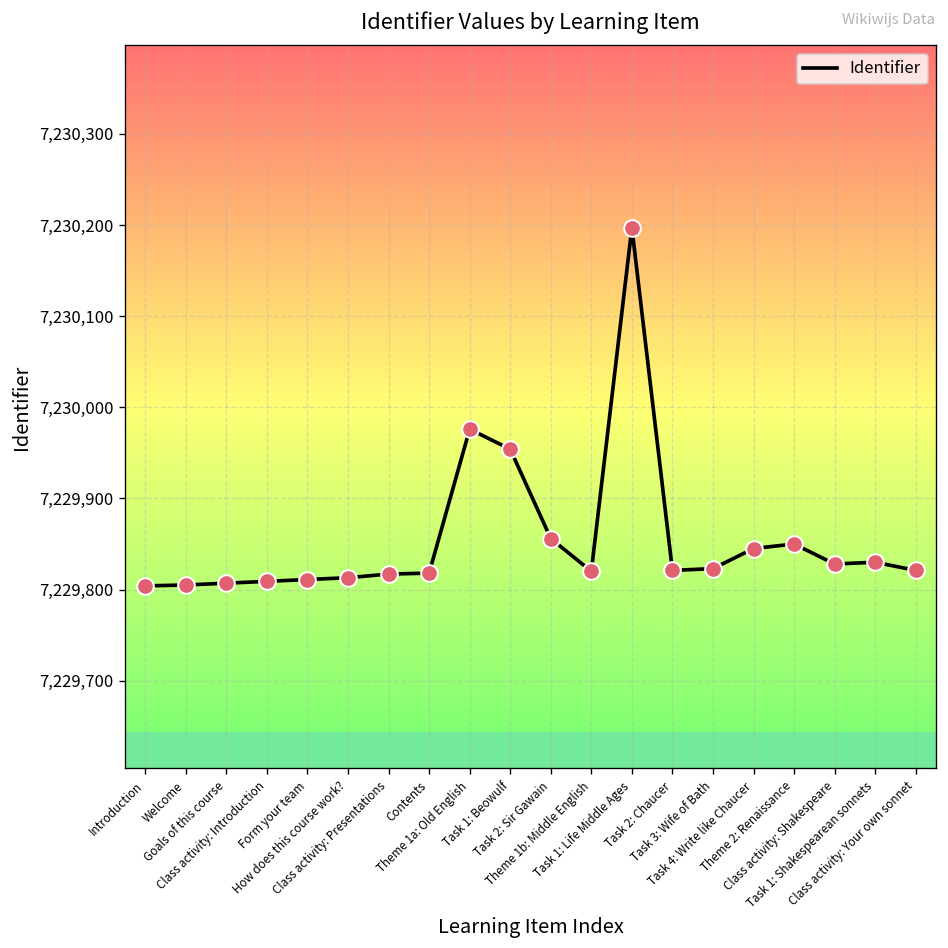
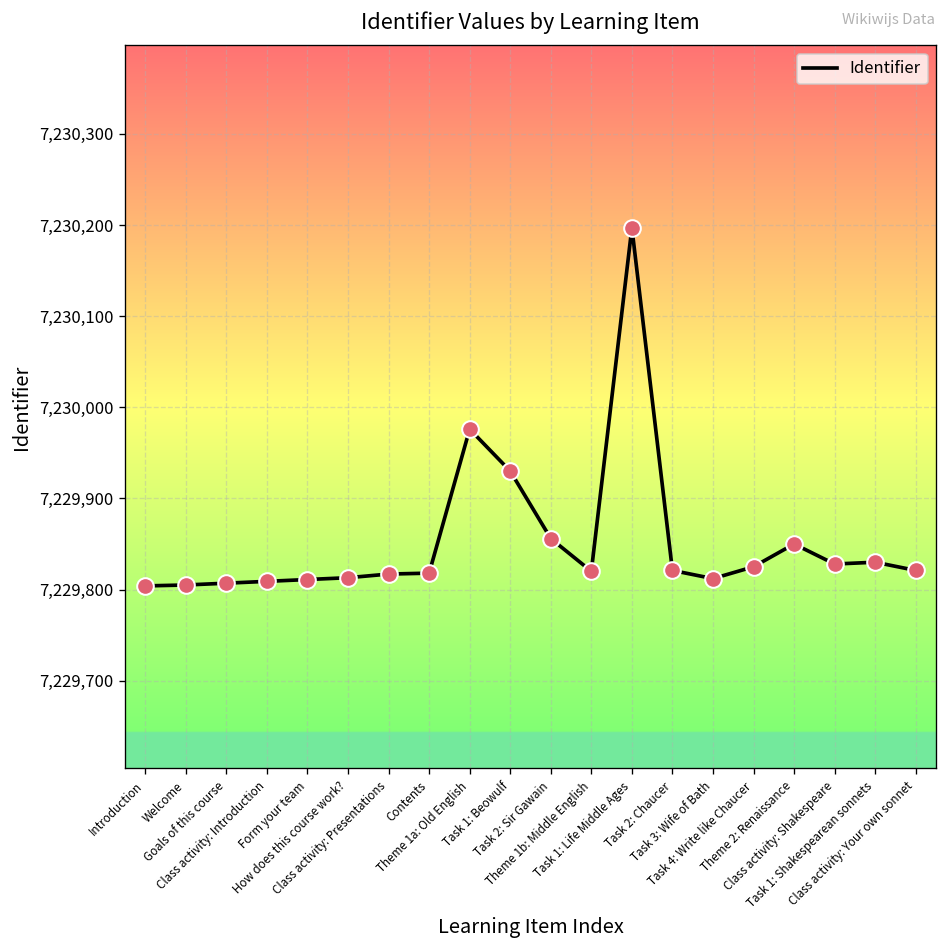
Task 1: Beowulf: 7,229,950 -> 7,229,930
Task 3: Wife of Bath: 7,229,820 -> 7,229,810
Task 4: Write like Chaucer: 7,229,850 -> 7,229,830
